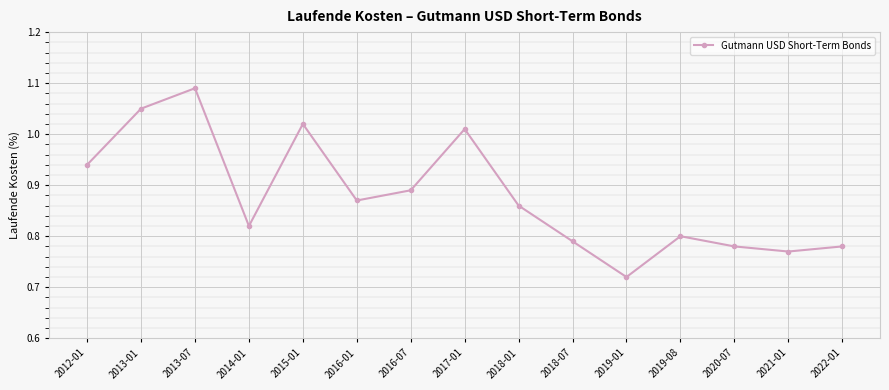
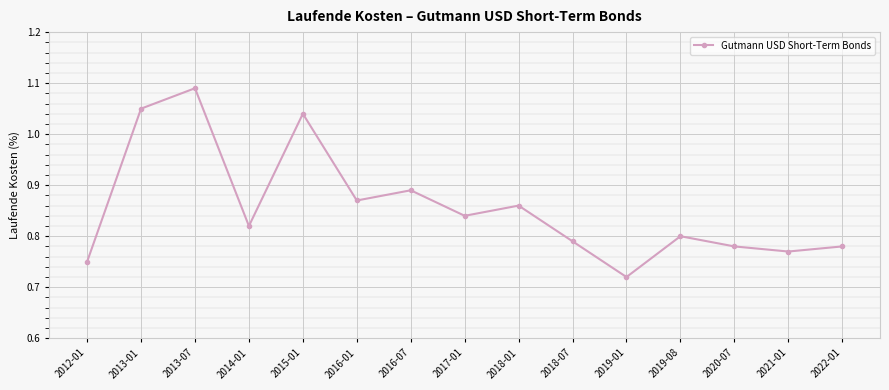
2012-01: 0.94 -> 0.75
2015-01: 1.02 -> 1.04
2017-01: 1.01 -> 0.84
